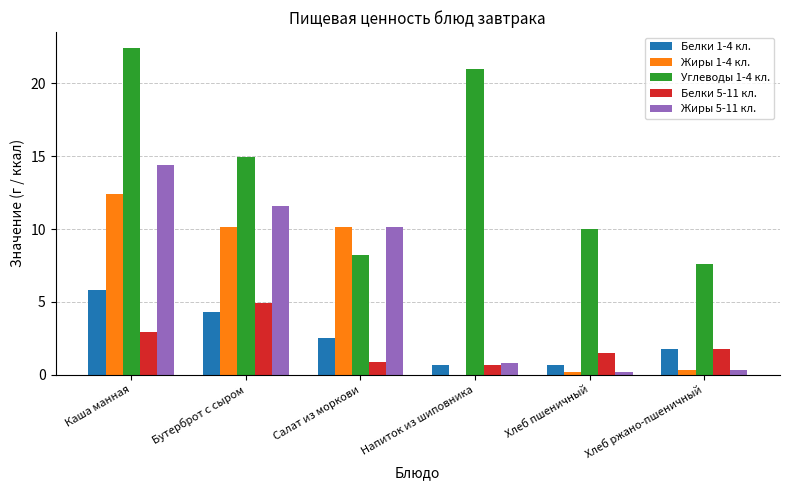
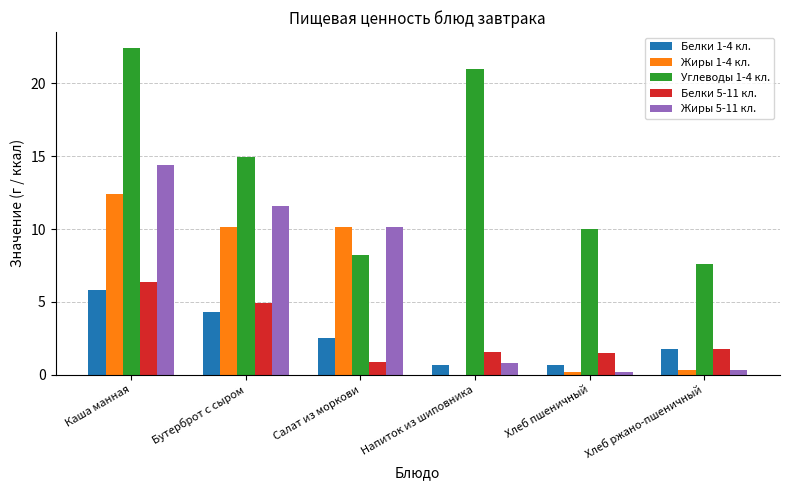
Белки 5-11 кл., Каша манная: 2.9 -> 6.4
Белки 5-11 кл., Напиток из шиповника: 0.7 -> 1.6
